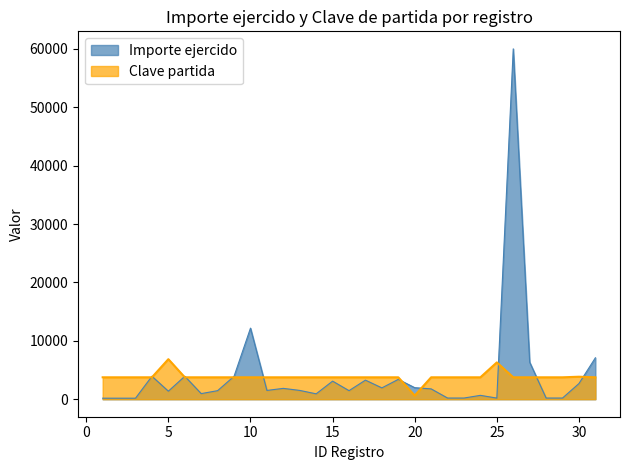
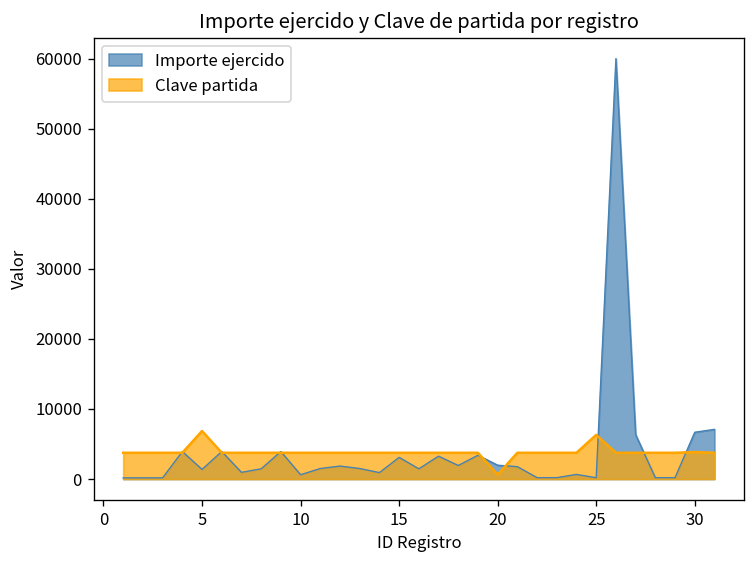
Importe ejercido, 10: 12000 -> 1000
Importe ejercido, 30: 3000 -> 7000
